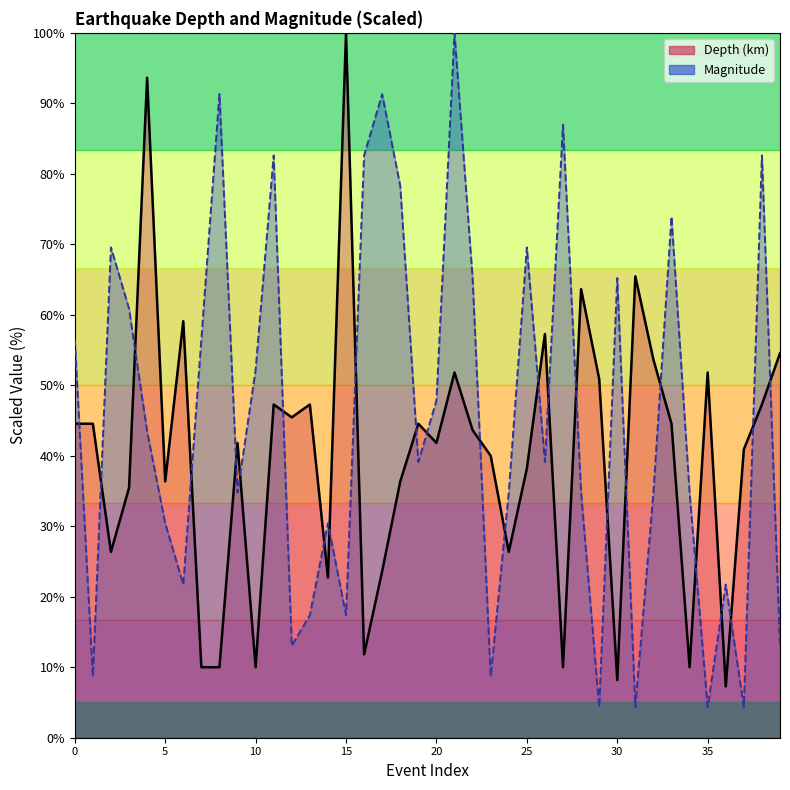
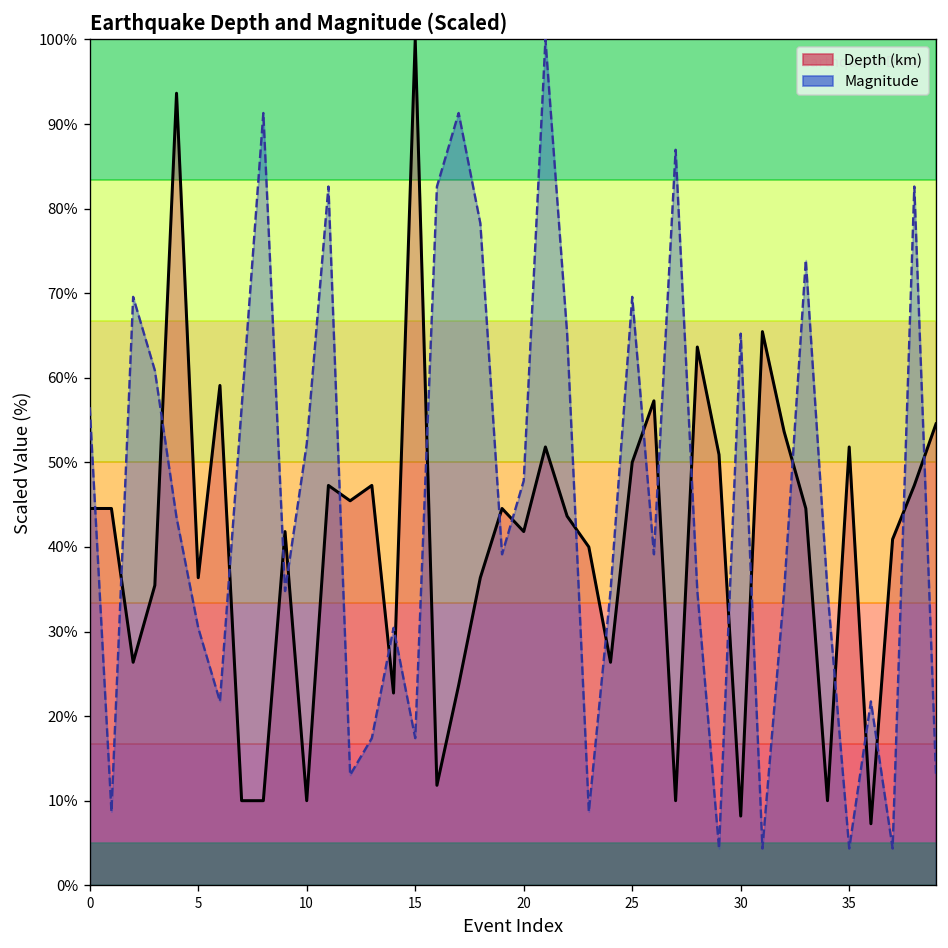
Depth (km), 25: 38% -> 50%
